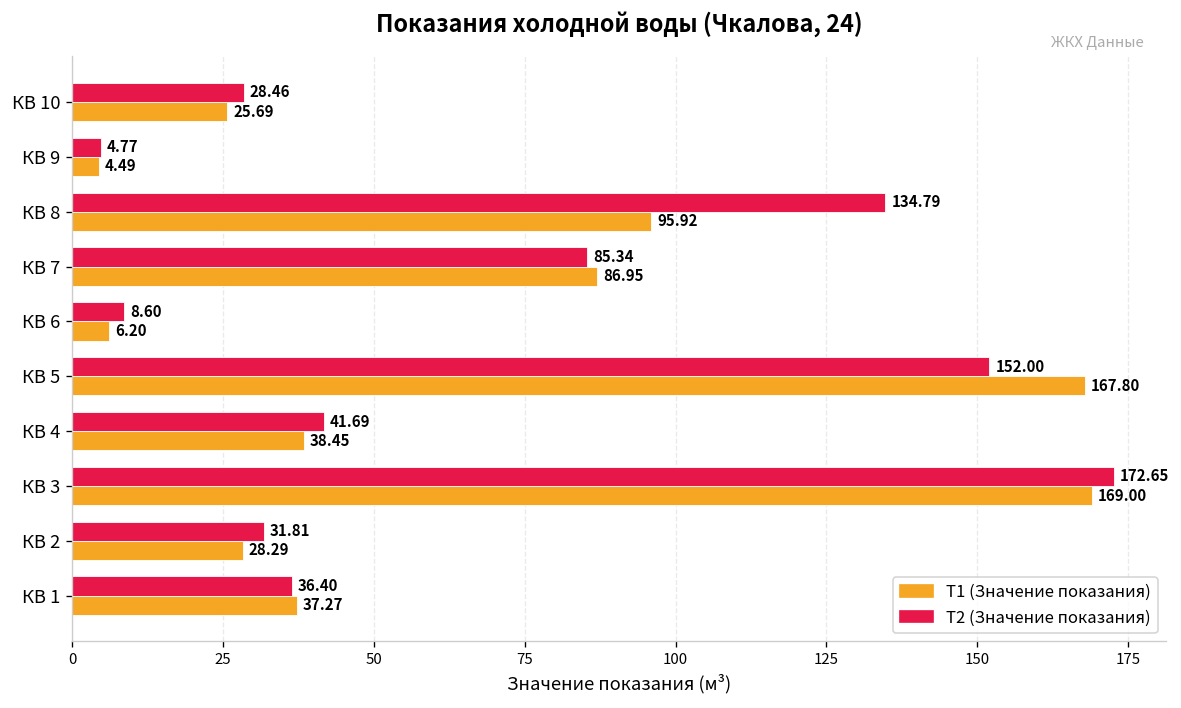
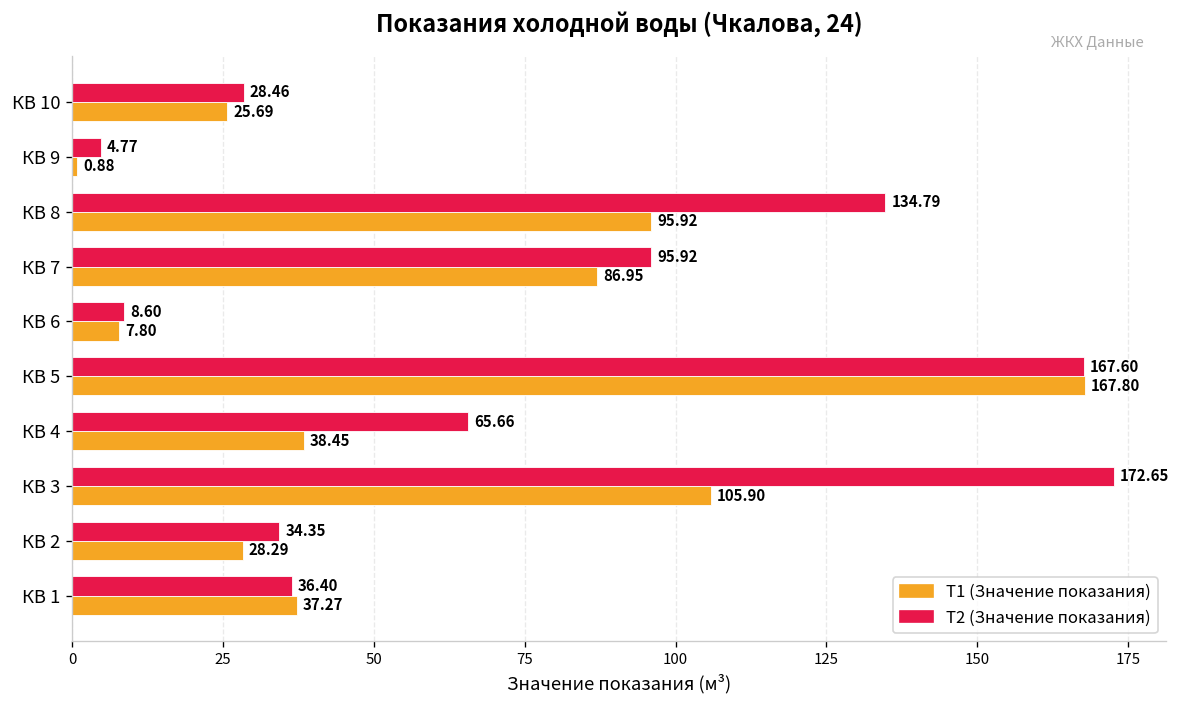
T1 (Значение показания), КВ 9: 4.49 -> 0.88
T2 (Значение показания), КВ 7: 85.34 -> 95.92
T1 (Значение показания), КВ 6: 6.20 -> 7.80
T2 (Значение показания), КВ 5: 152.00 -> 167.60
T2 (Значение показания), КВ 4: 41.69 -> 65.66
T1 (Значение показания), КВ 3: 169.00 -> 105.90
T2 (Значение показания), КВ 2: 31.81 -> 34.35
